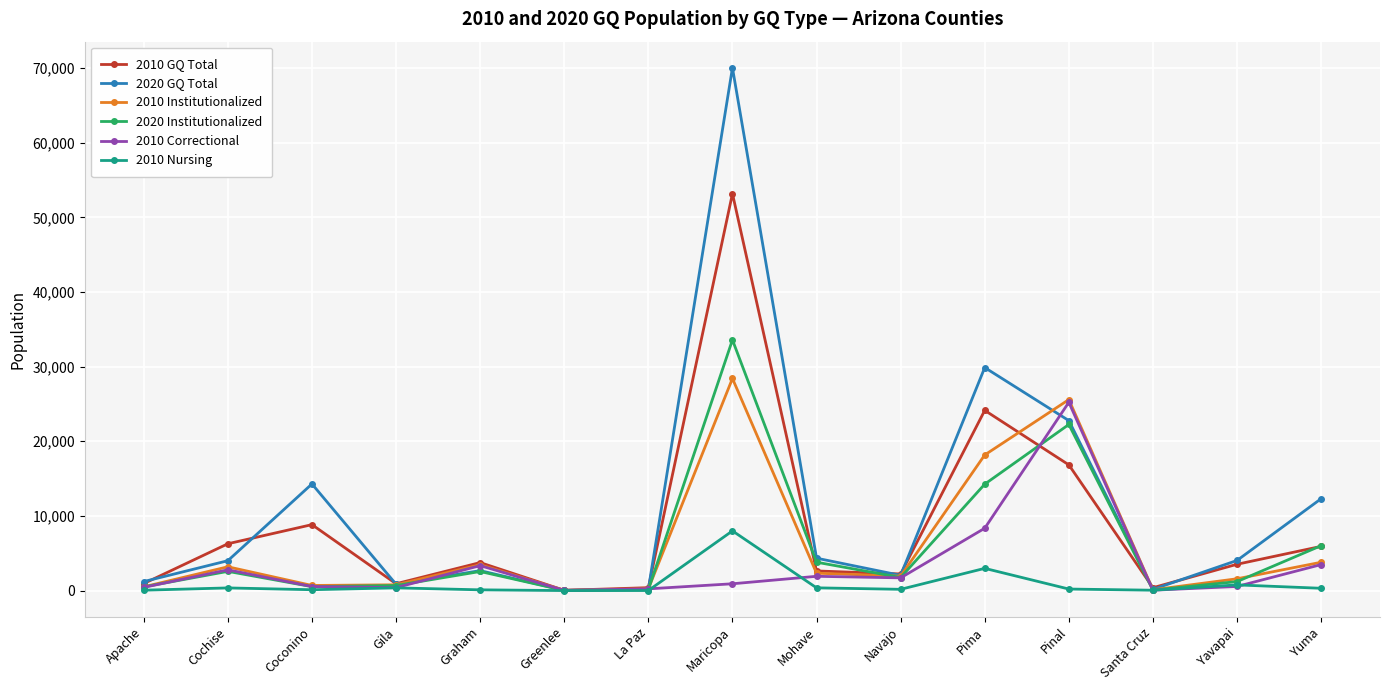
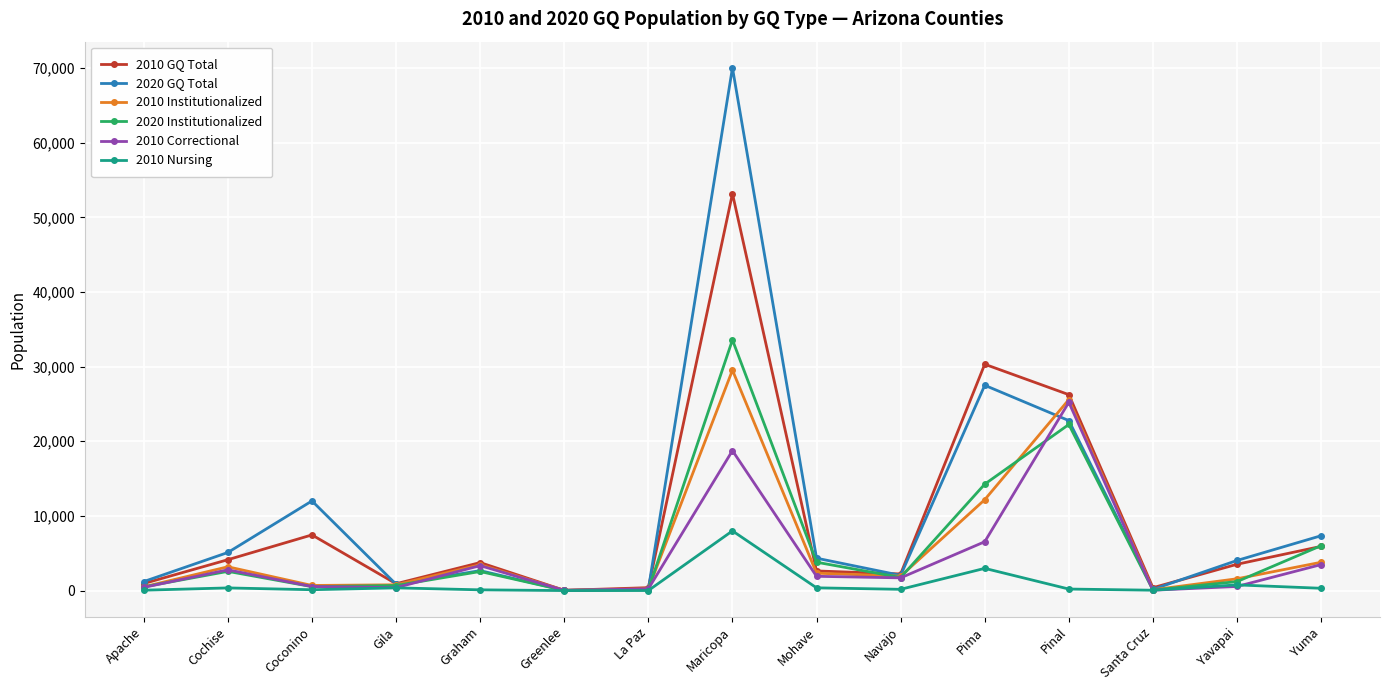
2010 GQ Total, Cochise: 6,000 -> 4,000
2020 GQ Total, Cochise: 4,000 -> 5,000
2010 GQ Total, Coconino: 9,000 -> 7,000
2020 GQ Total, Coconino: 14,000 -> 12,000
2010 Institutionalized, Maricopa: 28,000 -> 30,000
2010 Correctional, Maricopa: 1,000 -> 19,000
2010 GQ Total, Pima: 24,000 -> 30,000
2020 GQ Total, Pima: 30,000 -> 28,000
2010 Institutionalized, Pima: 18,000 -> 12,000
2010 Correctional, Pima: 8,000 -> 7,000
2010 GQ Total, Pinal: 17,000 -> 26,000
2020 GQ Total, Yuma: 12,000 -> 7,000
